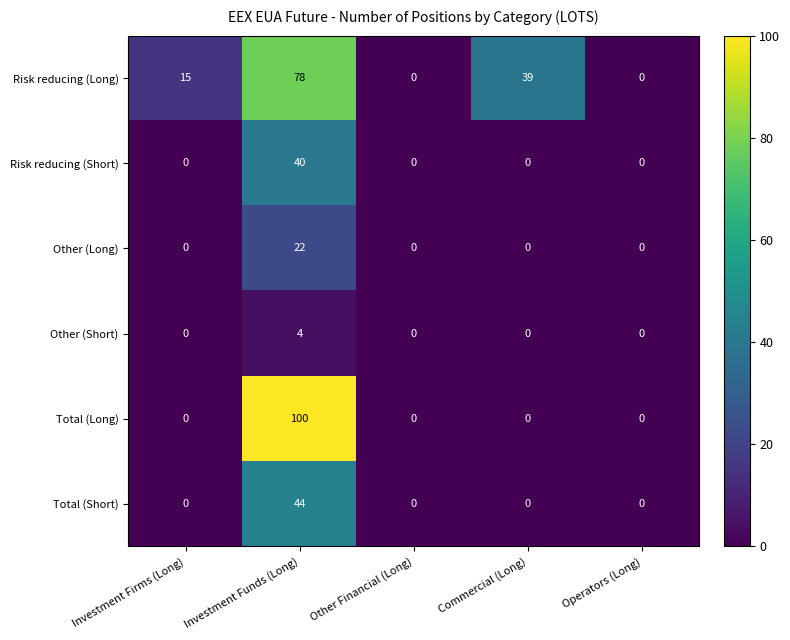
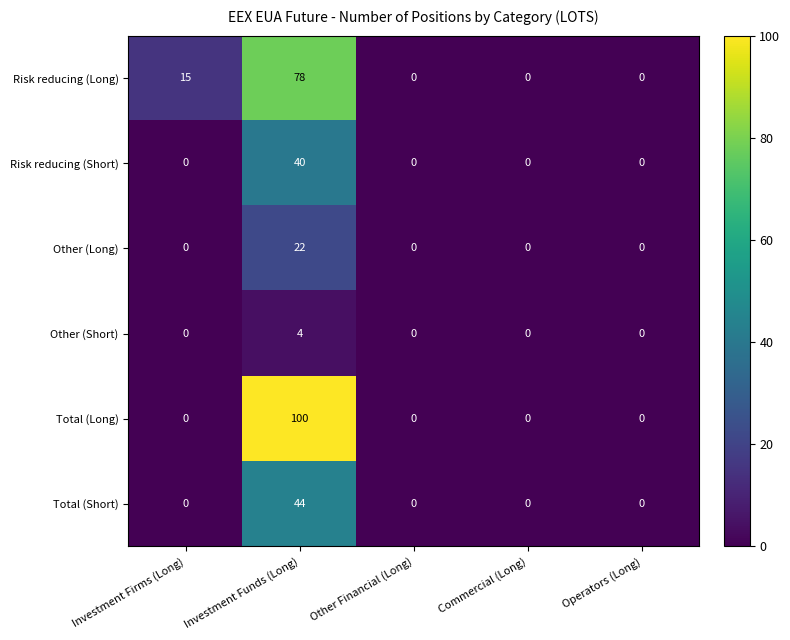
Risk reducing (Long), Commercial (Long): 39 -> 0
